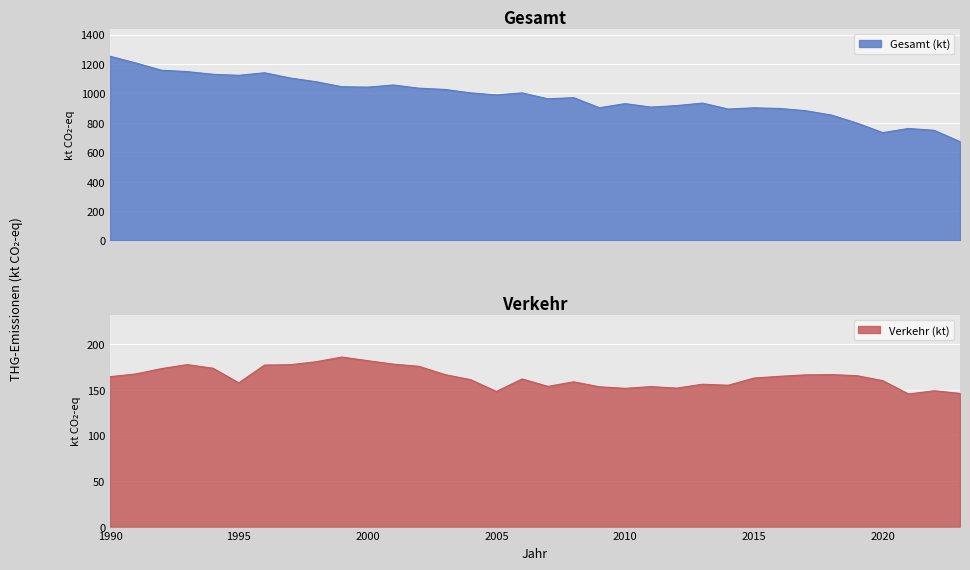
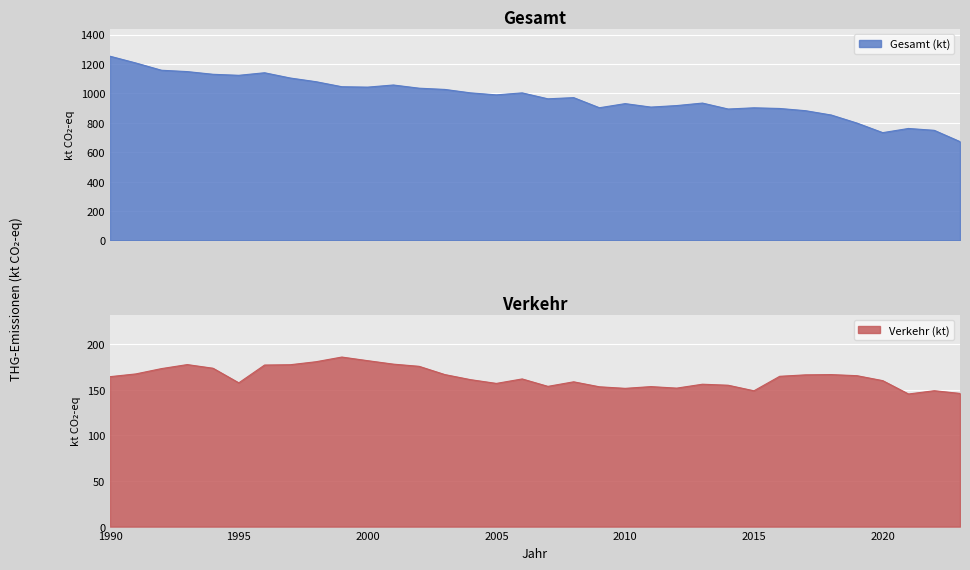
Verkehr, 2005: 150 -> 160
Verkehr, 2015: 160 -> 150
